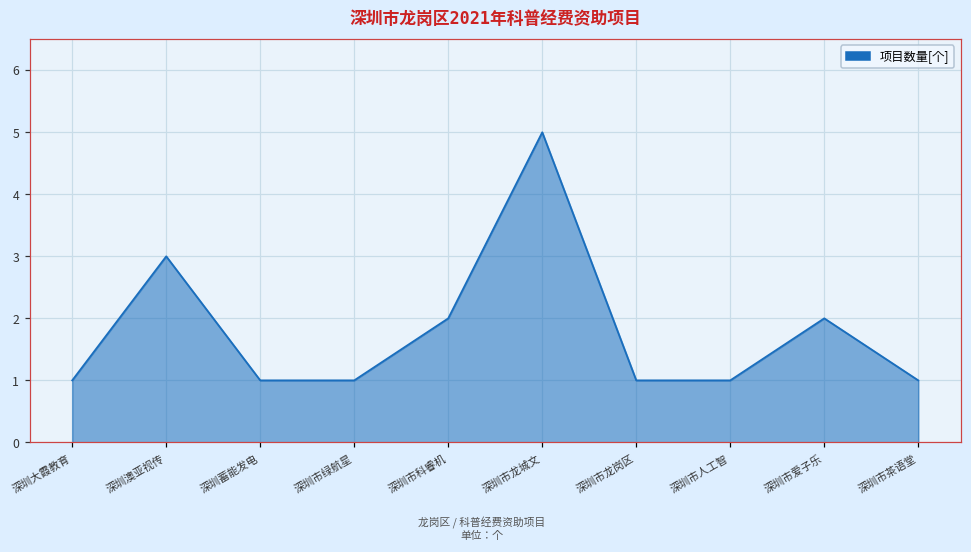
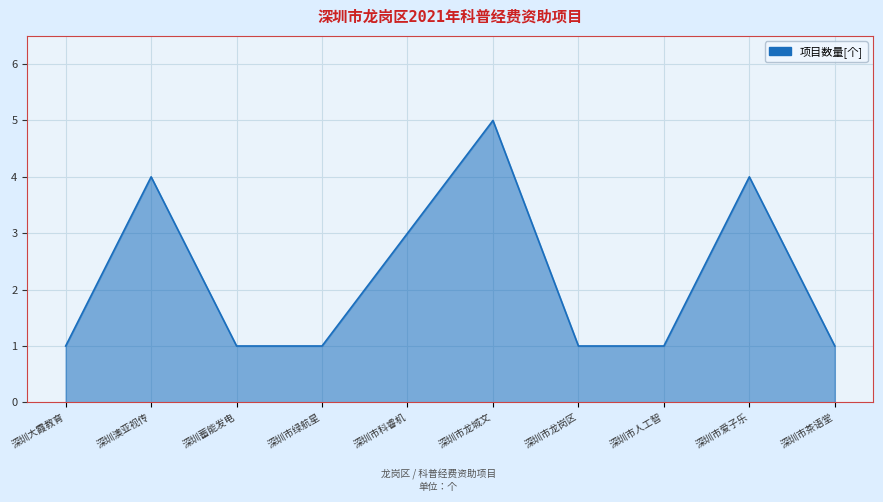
深圳澳亚视传: 3 -> 4
深圳市科睿机: 2 -> 3
深圳市爱子乐: 2 -> 4
